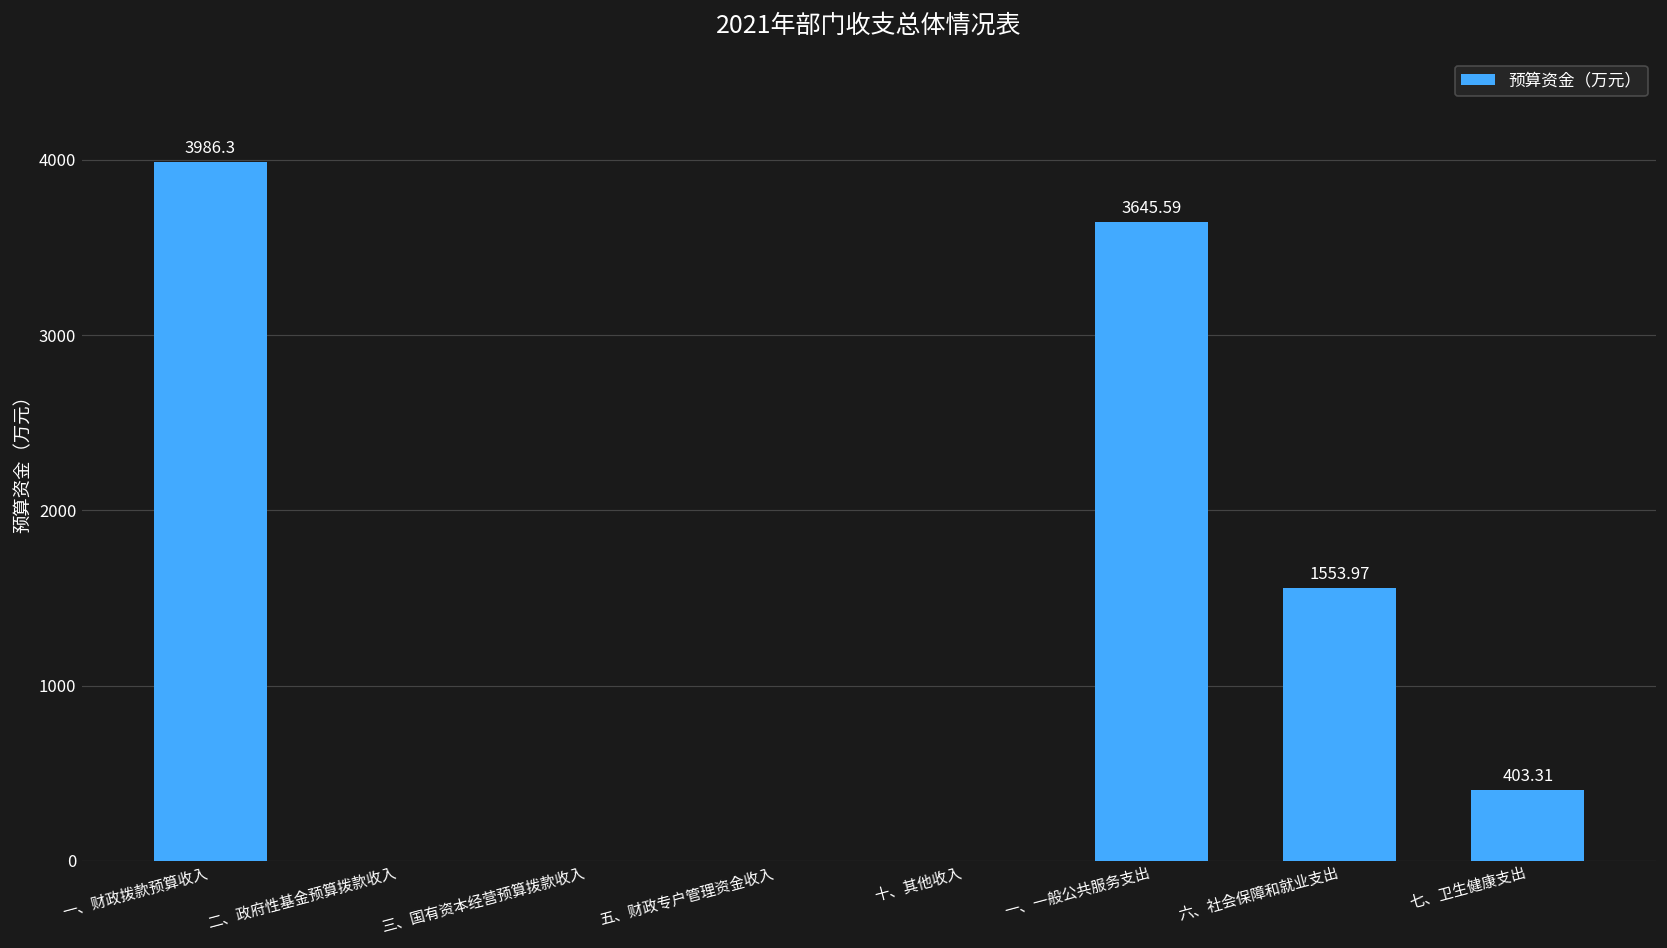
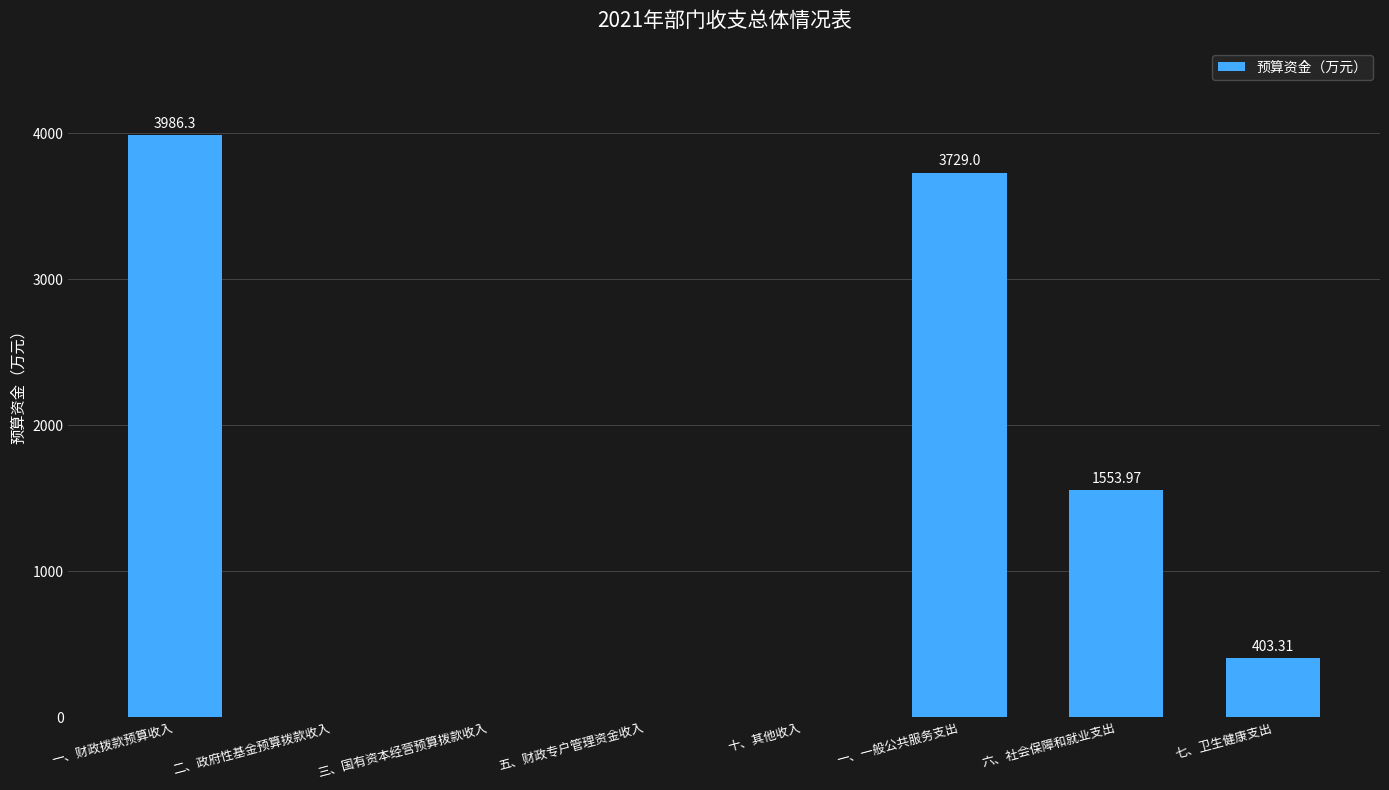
一、一般公共服务支出: 3645.59 -> 3729.0
